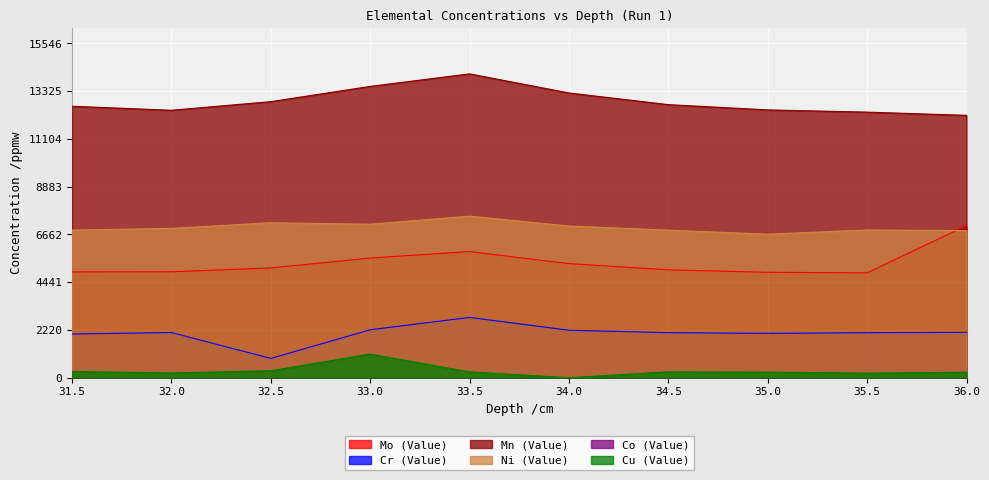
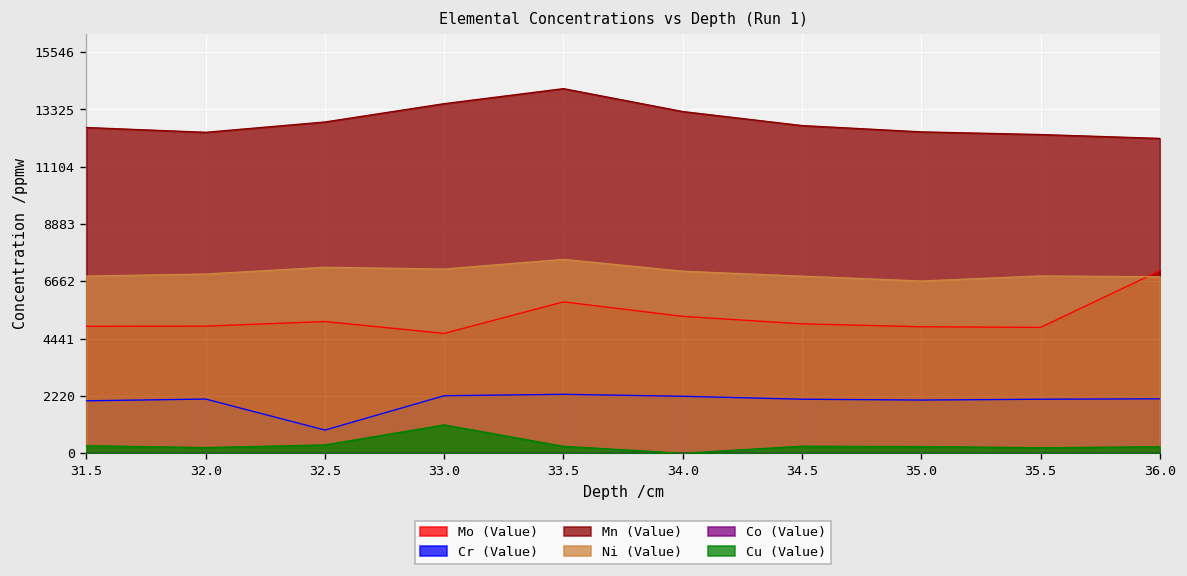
Mo (Value), 33.0: 5600 -> 4600
Cr (Value), 33.5: 2800 -> 2300
